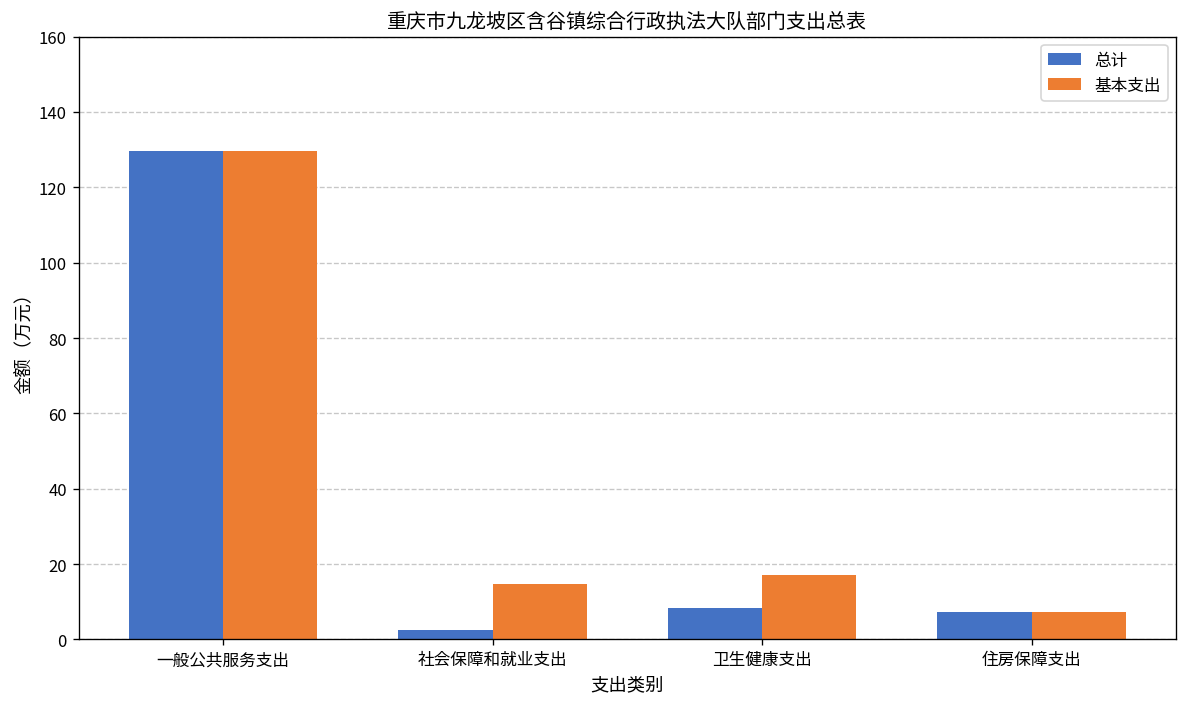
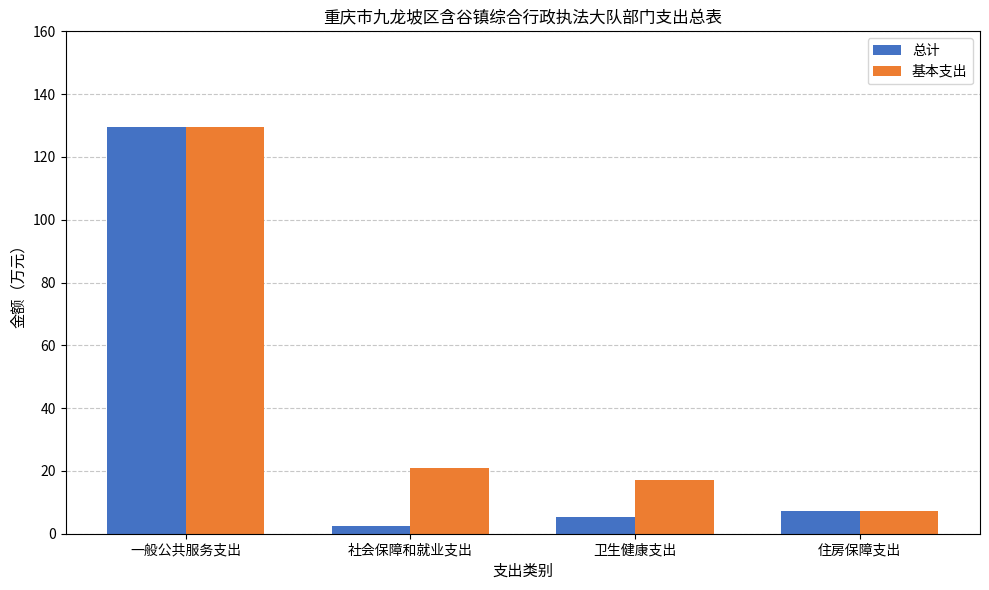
基本支出, 社会保障和就业支出: 15 -> 21
总计, 卫生健康支出: 8 -> 5
